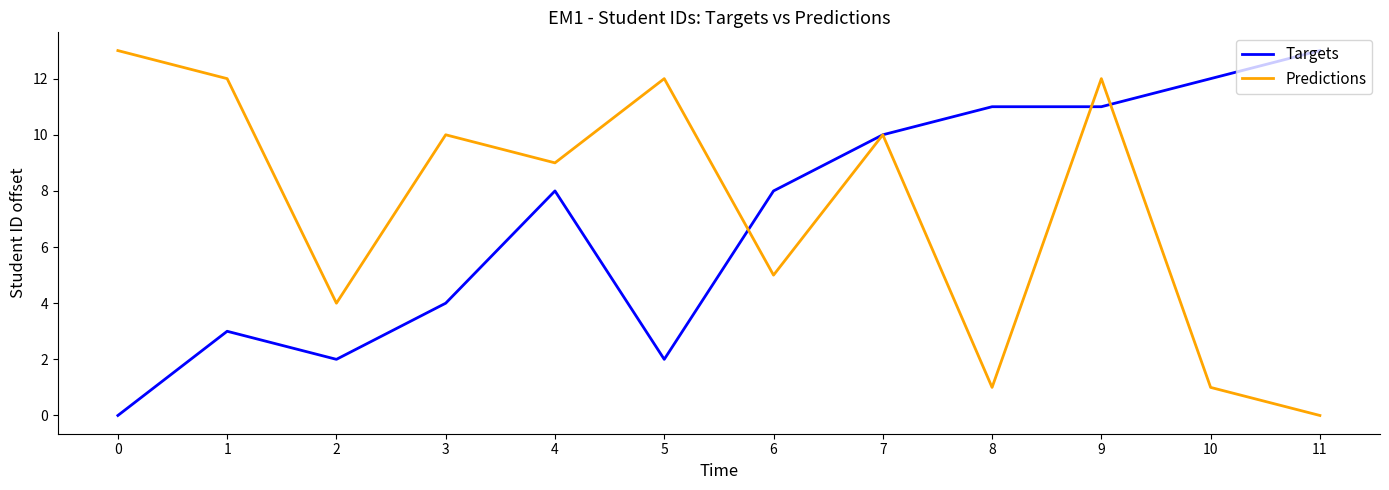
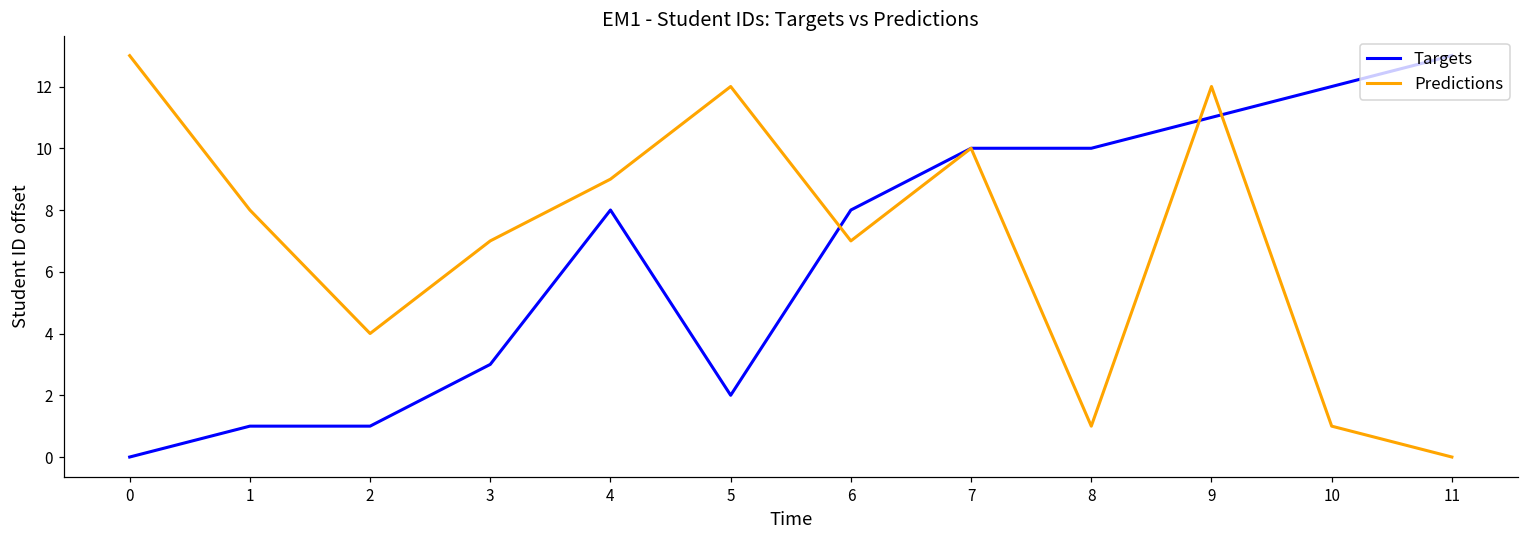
Targets, 1: 3.0 -> 1.0
Predictions, 1: 12.0 -> 8.0
Targets, 2: 2.0 -> 1.0
Targets, 3: 4.0 -> 3.0
Predictions, 3: 10.0 -> 7.0
Predictions, 6: 5.0 -> 7.0
Targets, 8: 11.0 -> 10.0
